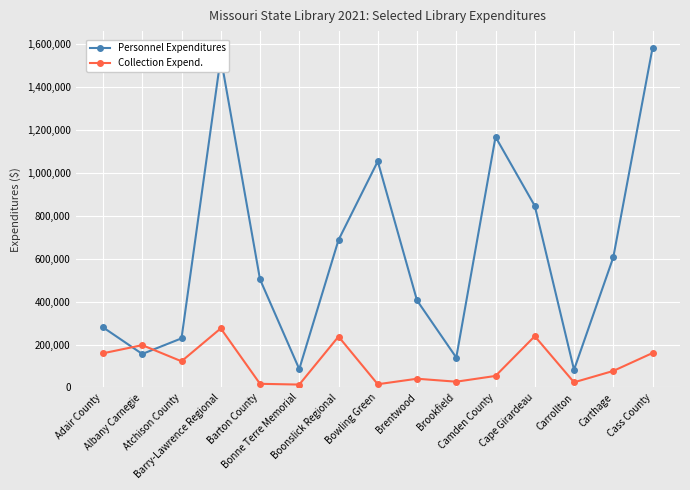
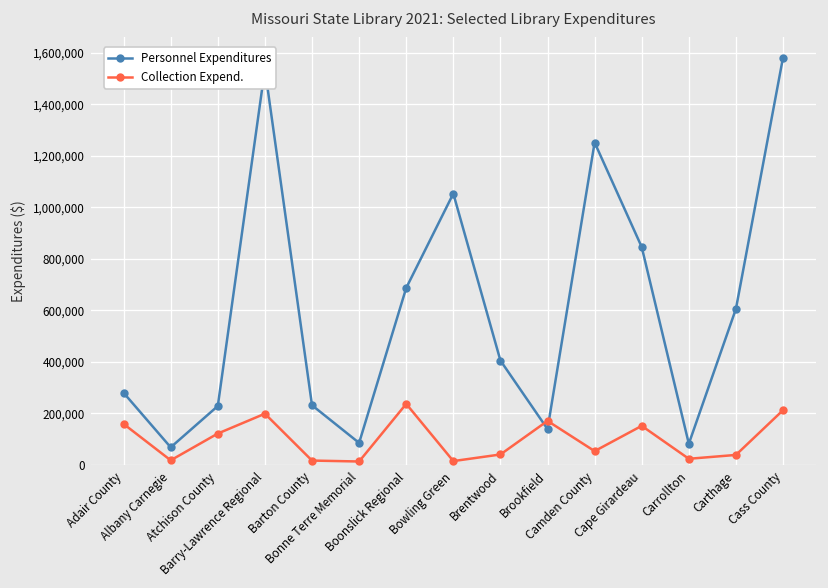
Personnel Expenditures, Albany Carnegie: 160,000 -> 70,000
Collection Expend., Albany Carnegie: 200,000 -> 20,000
Collection Expend., Barry-Lawrence Regional: 280,000 -> 200,000
Personnel Expenditures, Barton County: 500,000 -> 230,000
Collection Expend., Brookfield: 30,000 -> 170,000
Personnel Expenditures, Camden County: 1,170,000 -> 1,250,000
Collection Expend., Cape Girardeau: 240,000 -> 150,000
Collection Expend., Carthage: 80,000 -> 40,000
Collection Expend., Cass County: 160,000 -> 210,000
